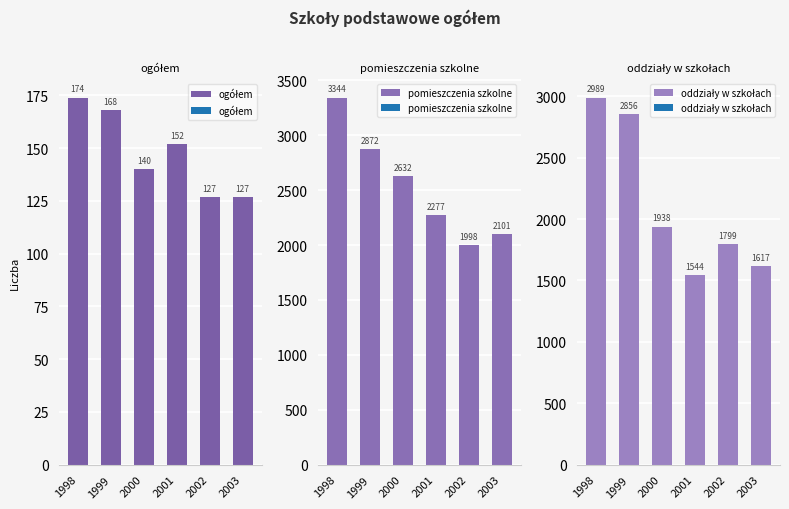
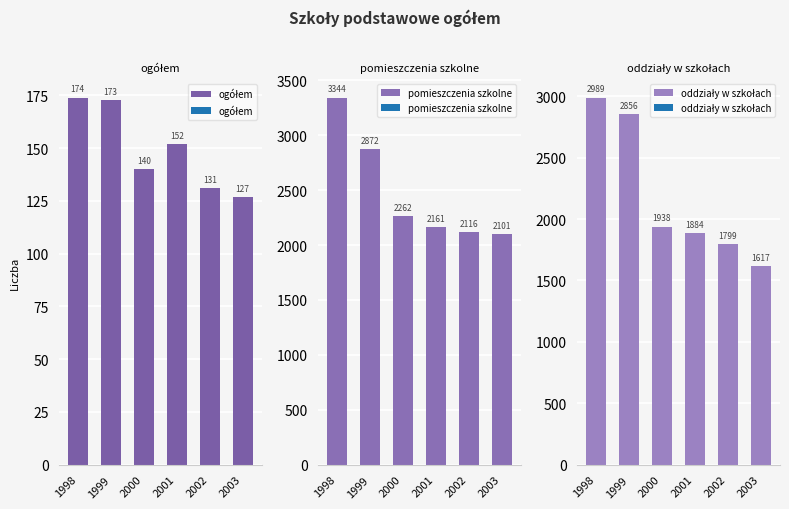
ogółem, 1999: 168 -> 173
ogółem, 2002: 127 -> 131
pomieszczenia szkolne, 2000: 2632 -> 2262
pomieszczenia szkolne, 2001: 2277 -> 2161
pomieszczenia szkolne, 2002: 1998 -> 2116
oddziały w szkołach, 2001: 1544 -> 1884
